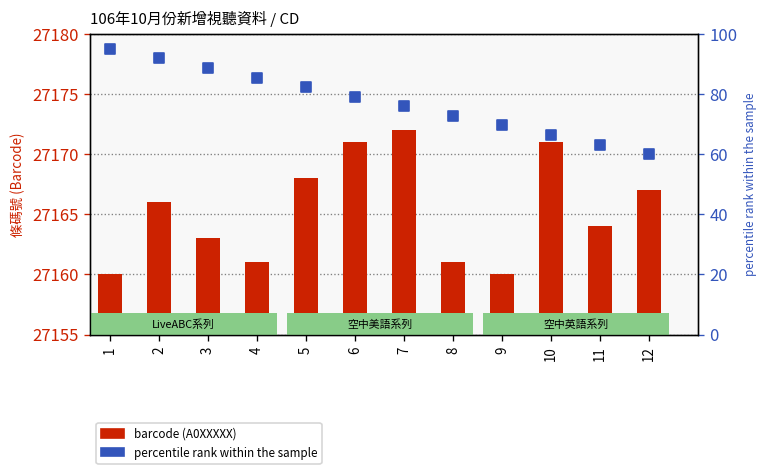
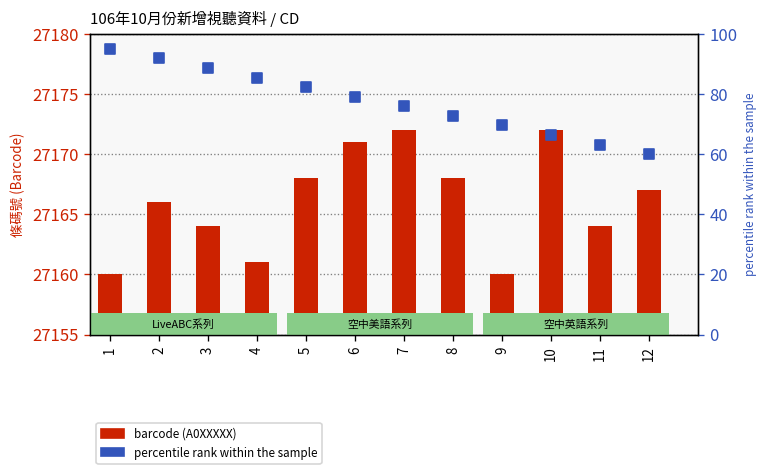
barcode (A0XXXXX), 3: 27163 -> 27164
barcode (A0XXXXX), 8: 27161 -> 27168
barcode (A0XXXXX), 10: 27171 -> 27172
